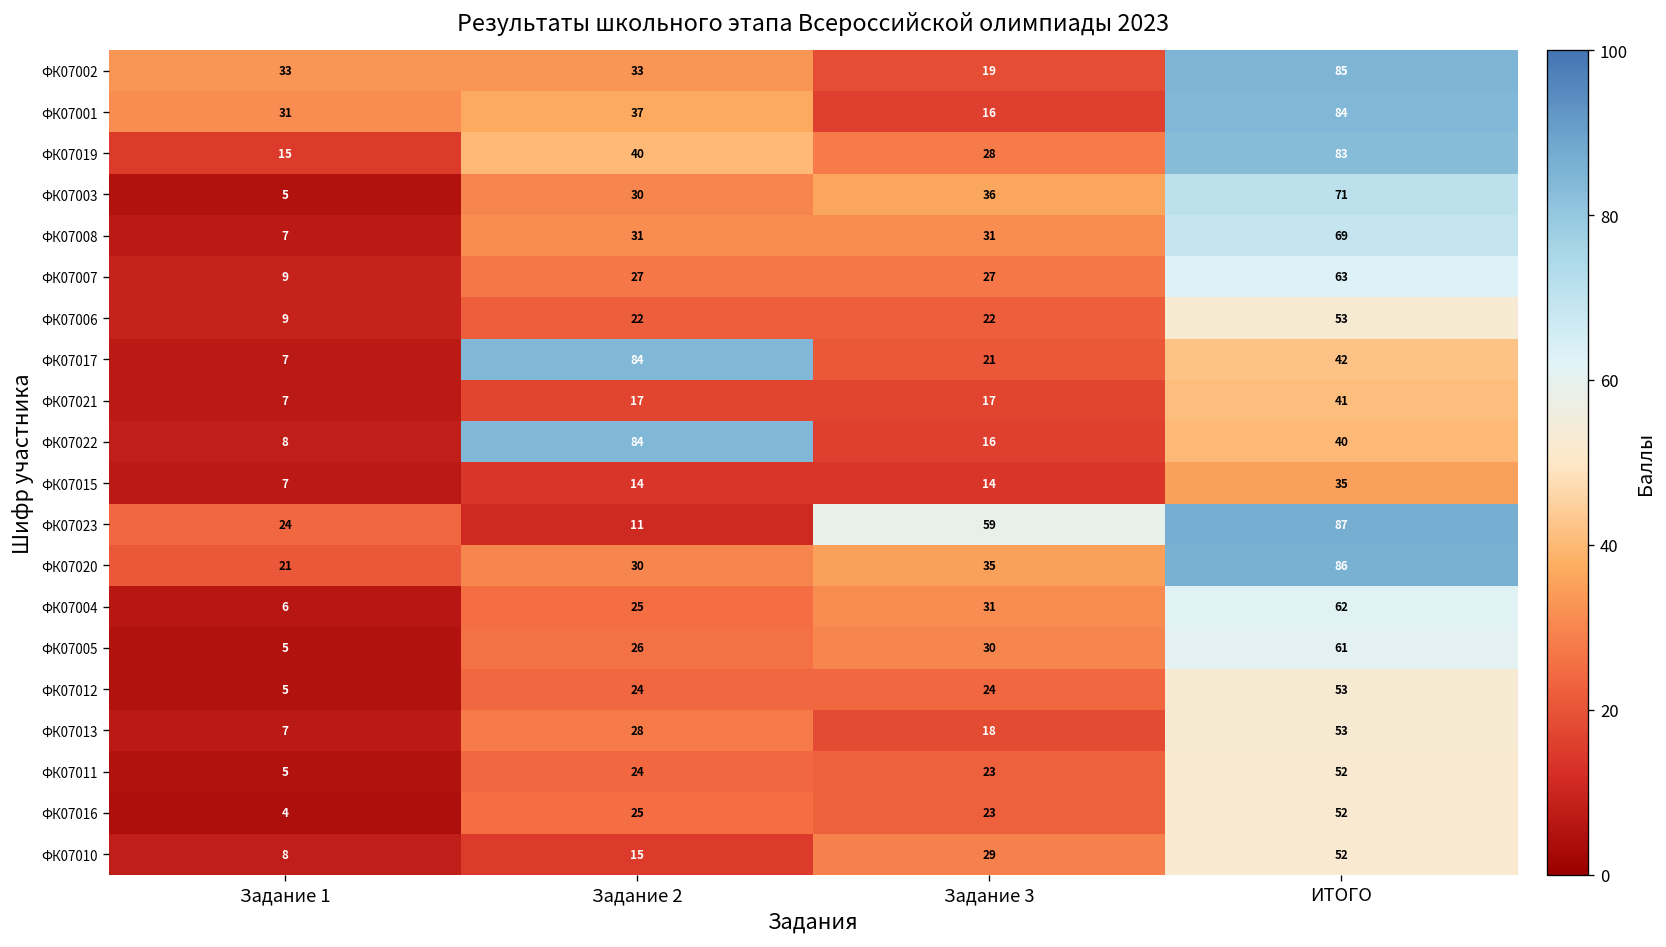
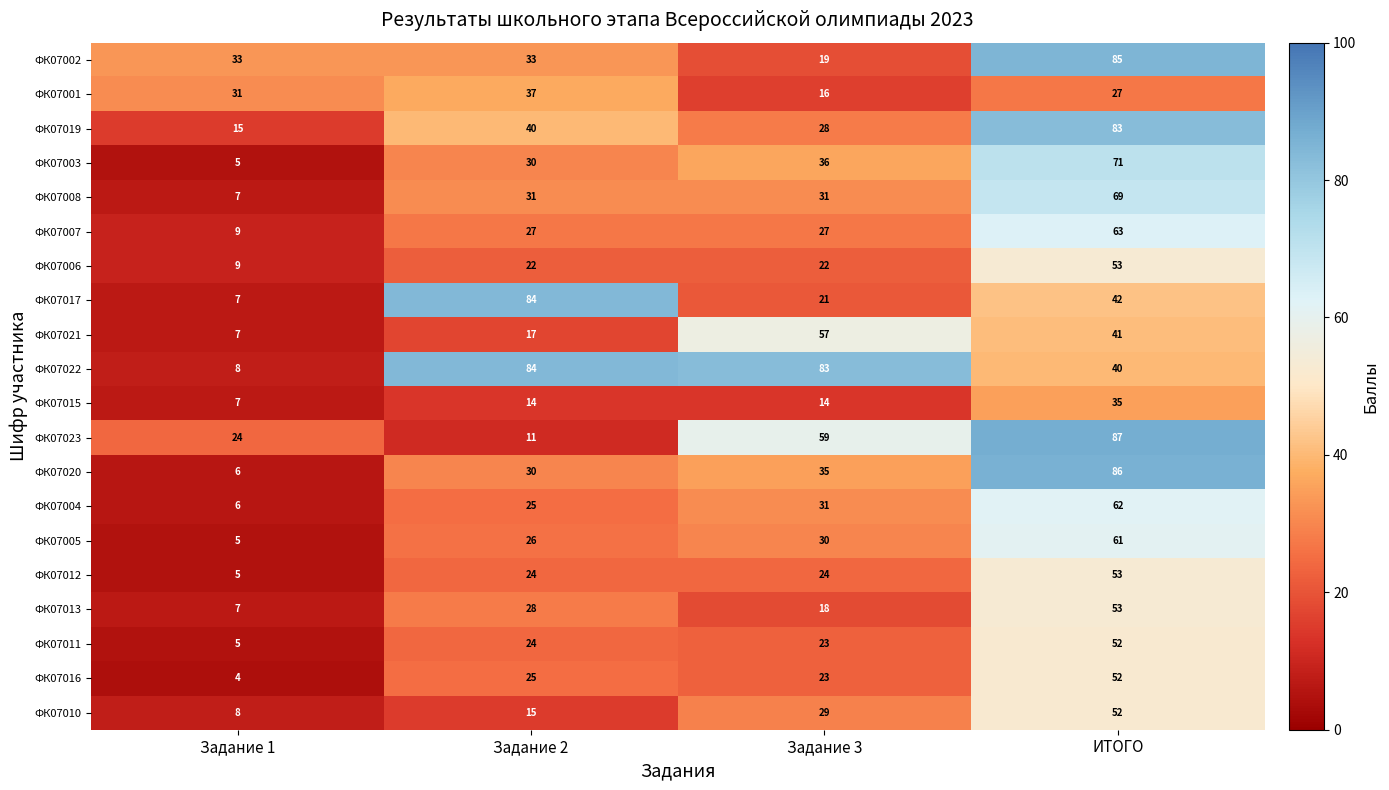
ФК07001, ИТОГО: 84 -> 27
ФК07021, Задание 3: 17 -> 57
ФК07022, Задание 3: 16 -> 83
ФК07020, Задание 1: 21 -> 6
